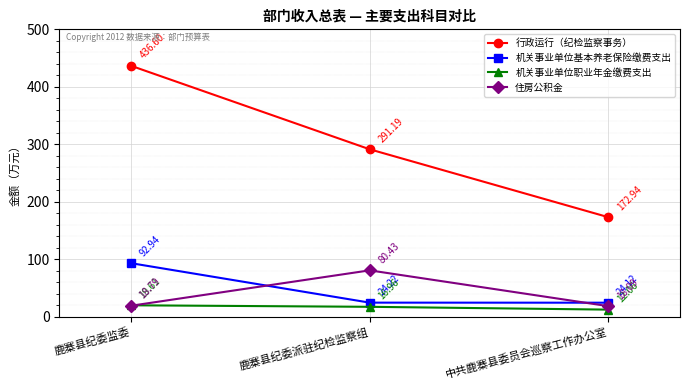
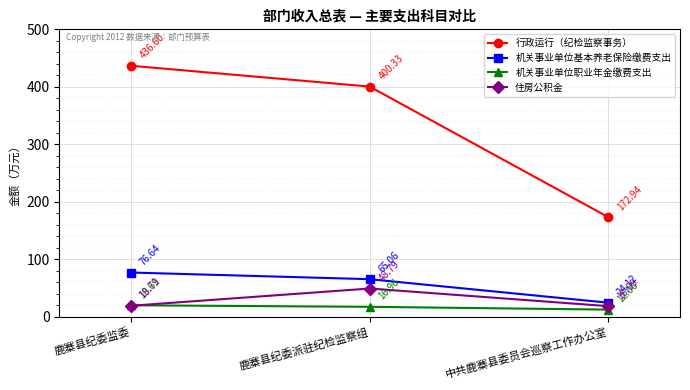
机关事业单位基本养老保险缴费支出, 鹿寨县纪委监委: 92.94 -> 76.64
行政运行（纪检监察事务）, 鹿寨县纪委派驻纪检监察组: 291.19 -> 400.33
机关事业单位基本养老保险缴费支出, 鹿寨县纪委派驻纪检监察组: 24.22 -> 65.06
住房公积金, 鹿寨县纪委派驻纪检监察组: 80.43 -> 48.79
